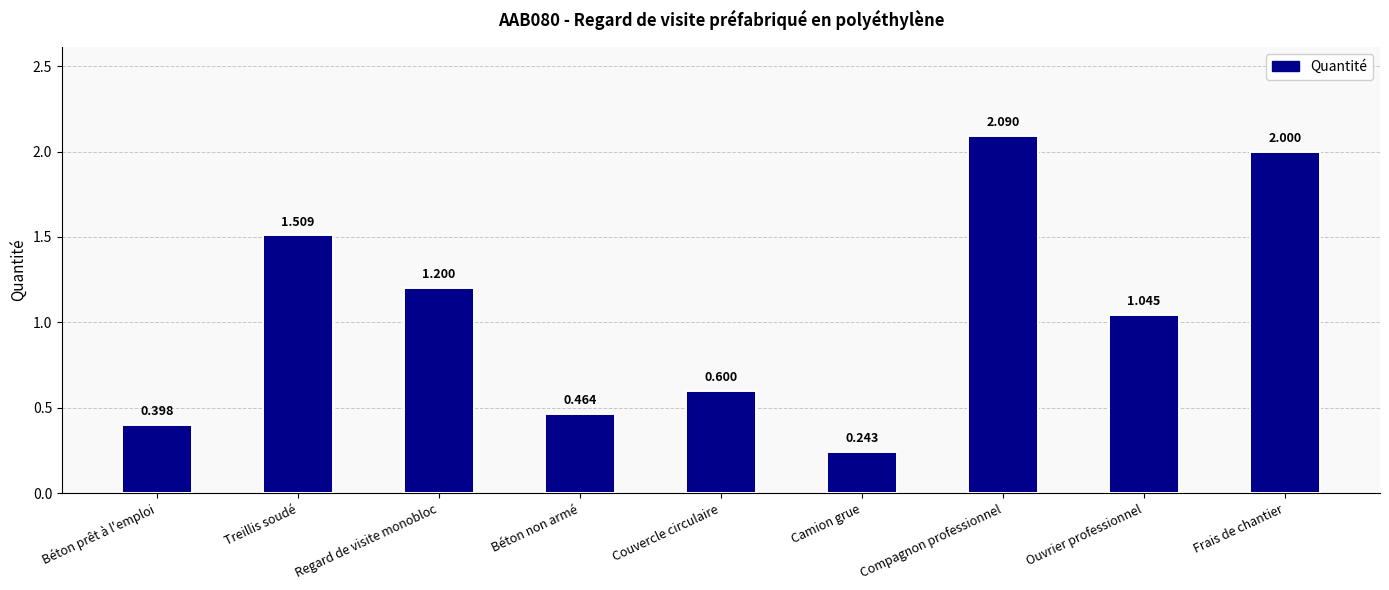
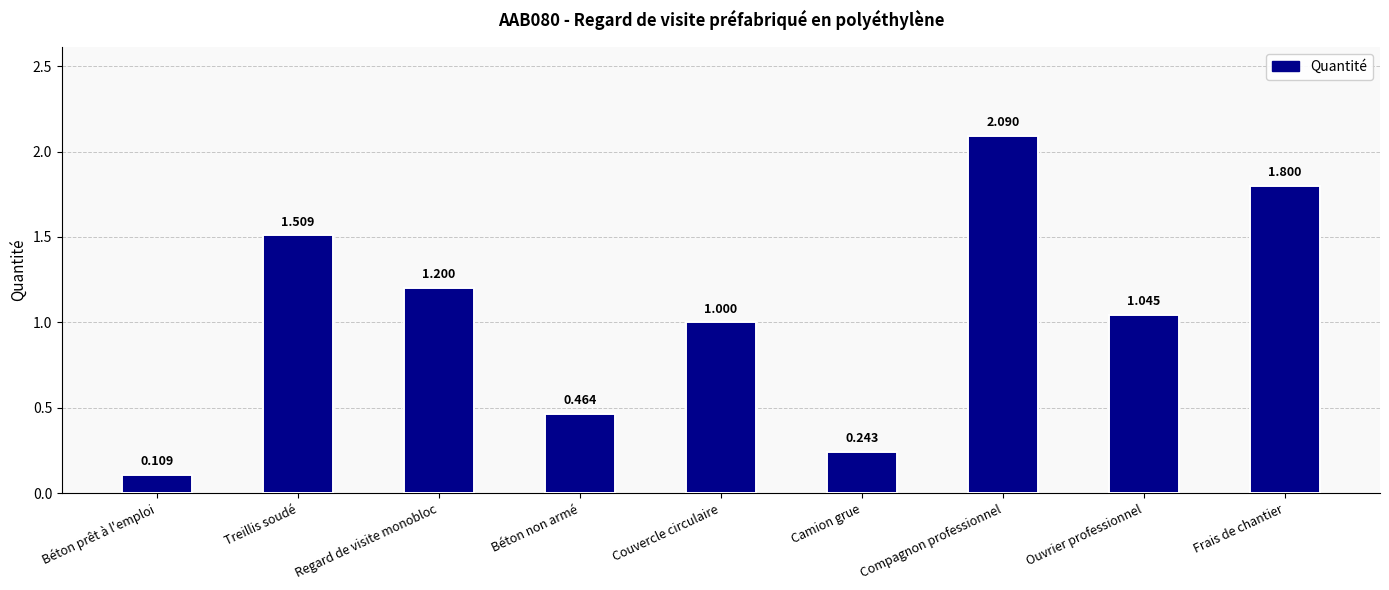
Quantité, Béton prêt à l'emploi: 0.398 -> 0.109
Quantité, Couvercle circulaire: 0.600 -> 1.000
Quantité, Frais de chantier: 2.000 -> 1.800
